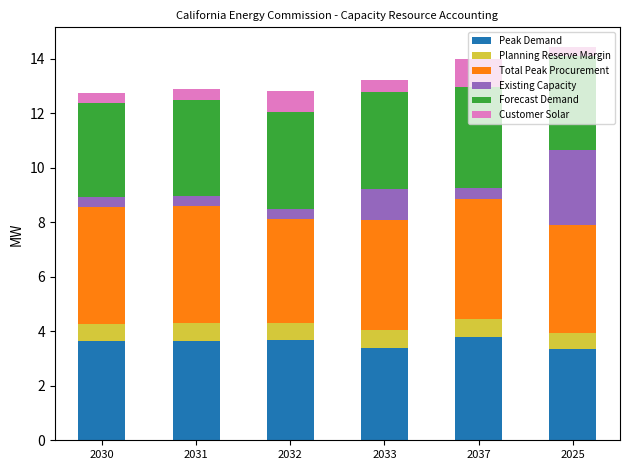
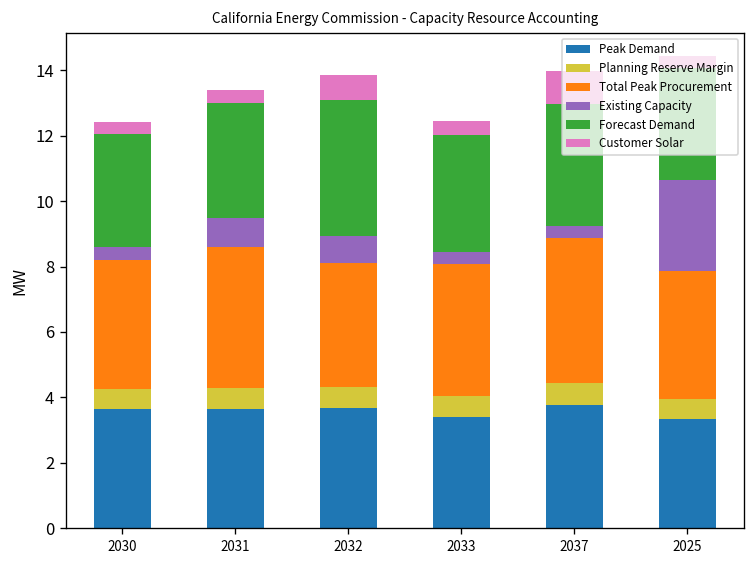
Total Peak Procurement, 2030: 4.3 -> 3.9
Existing Capacity, 2031: 0.4 -> 0.9
Existing Capacity, 2032: 0.4 -> 0.8
Forecast Demand, 2032: 3.6 -> 4.2
Existing Capacity, 2033: 1.1 -> 0.4
